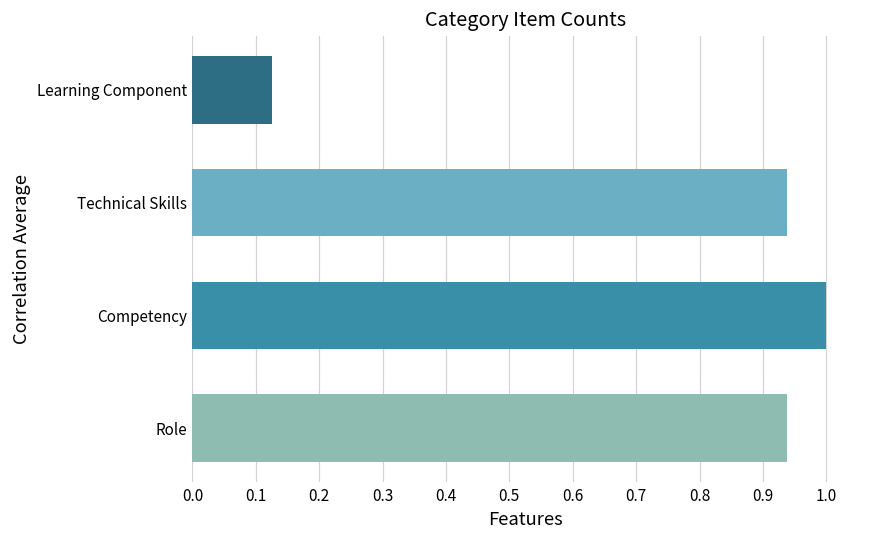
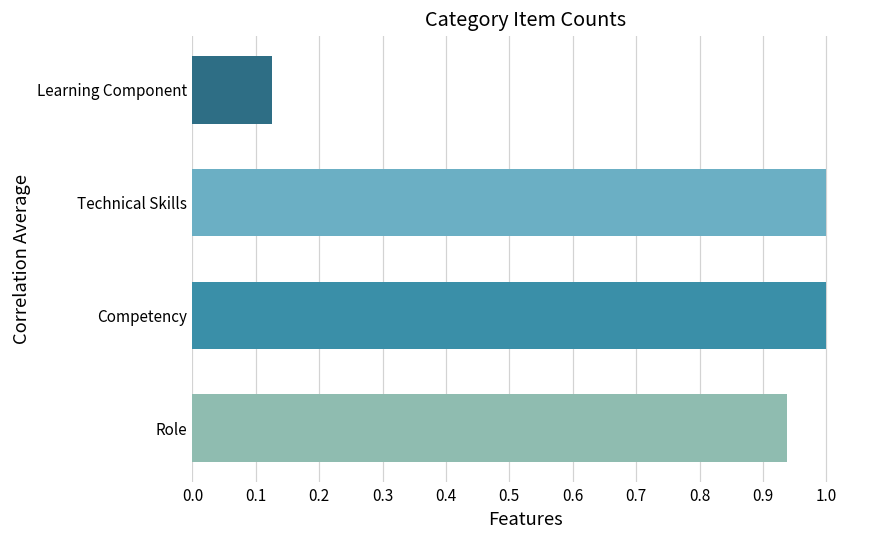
Technical Skills: 0.94 -> 1.00
